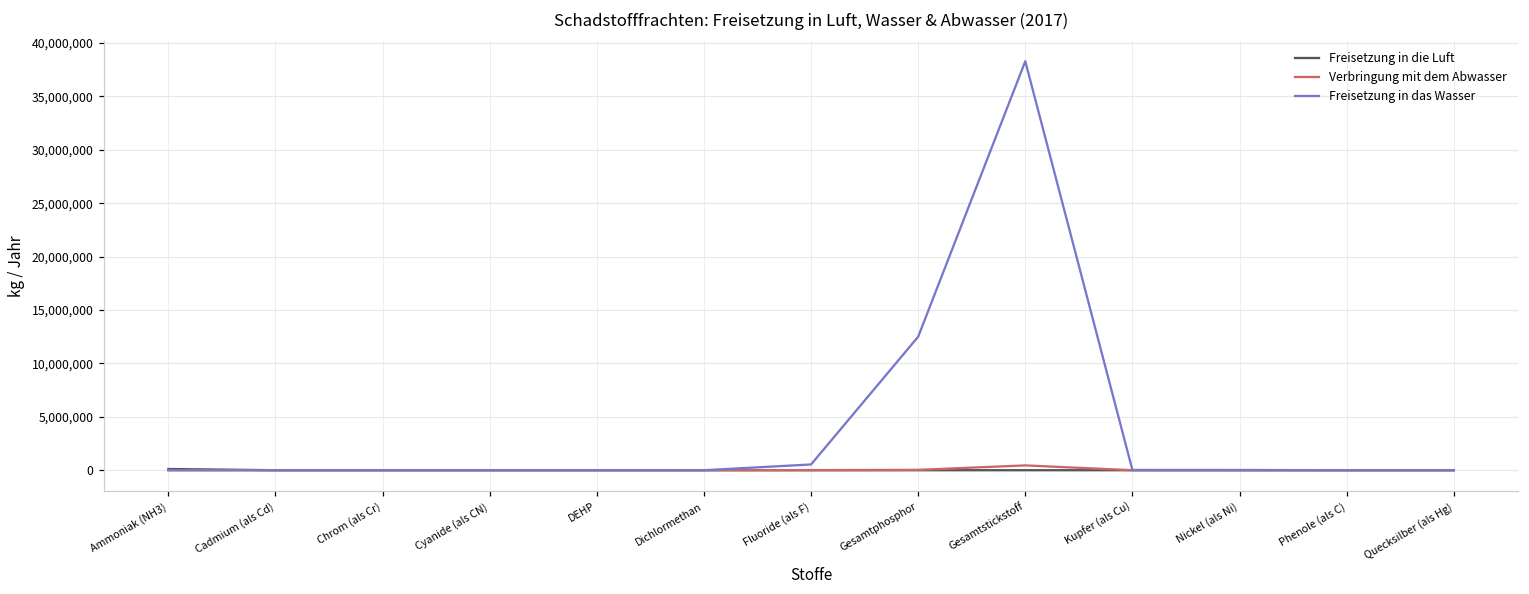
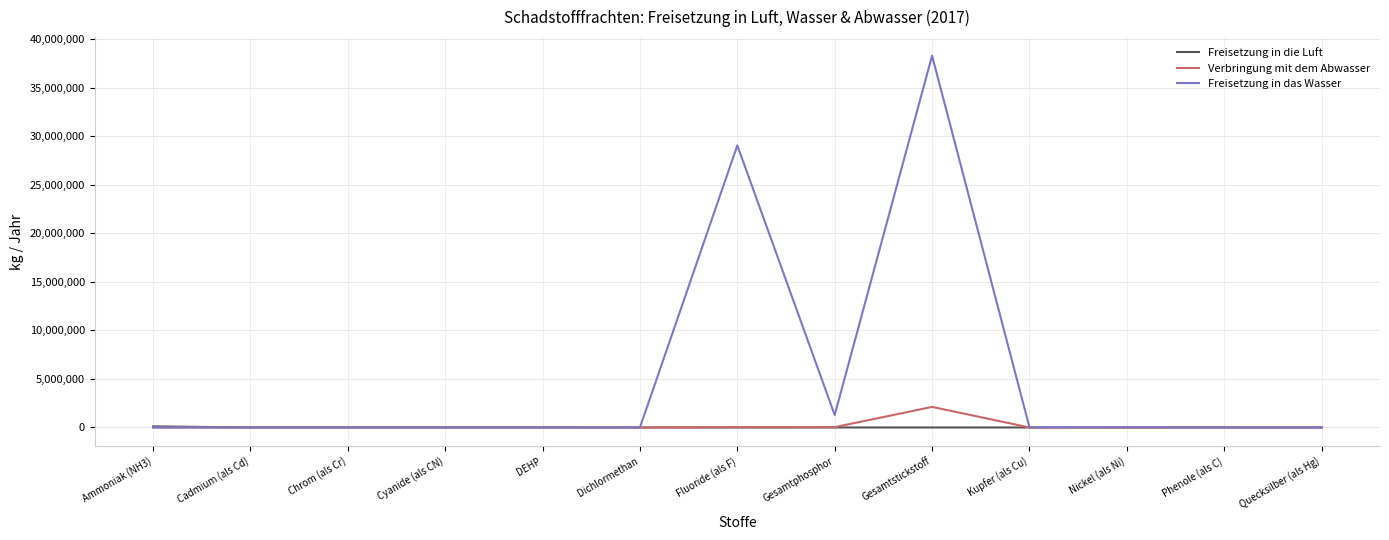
Freisetzung in das Wasser, Fluoride (als F): 1,000,000 -> 29,000,000
Freisetzung in das Wasser, Gesamtphosphor: 12,000,000 -> 1,000,000
Verbringung mit dem Abwasser, Gesamtstickstoff: 0 -> 2,000,000
